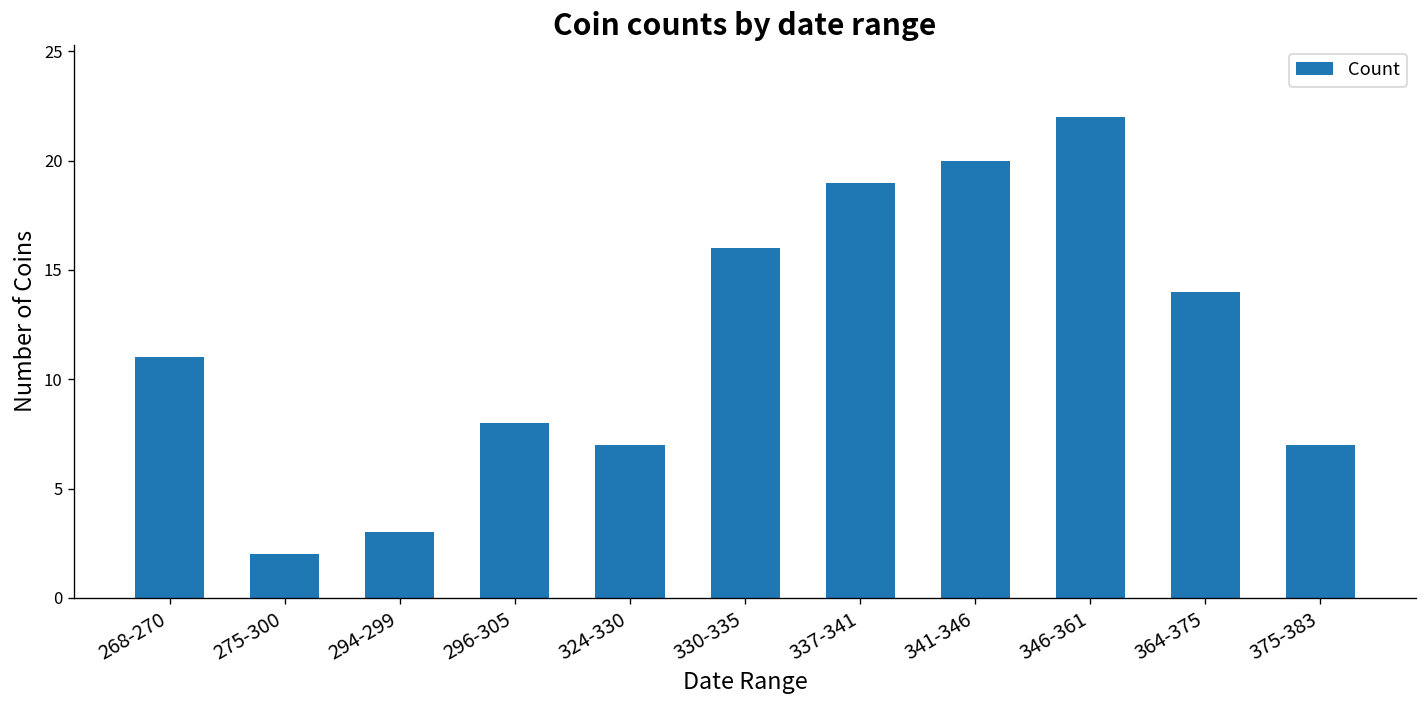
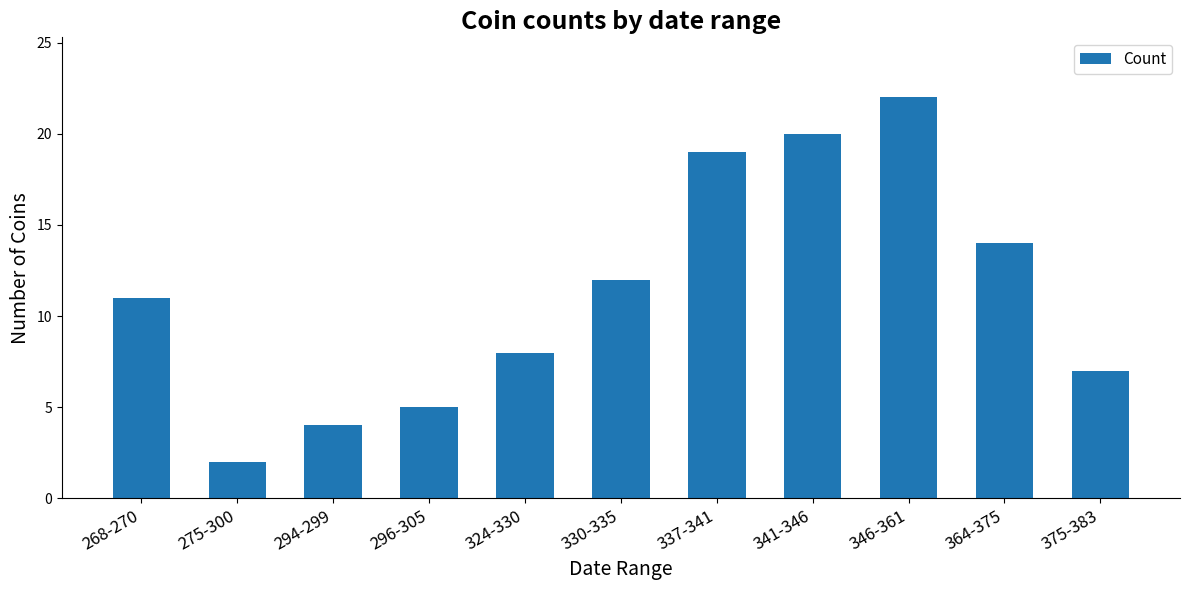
294-299: 3 -> 4
296-305: 8 -> 5
324-330: 7 -> 8
330-335: 16 -> 12
